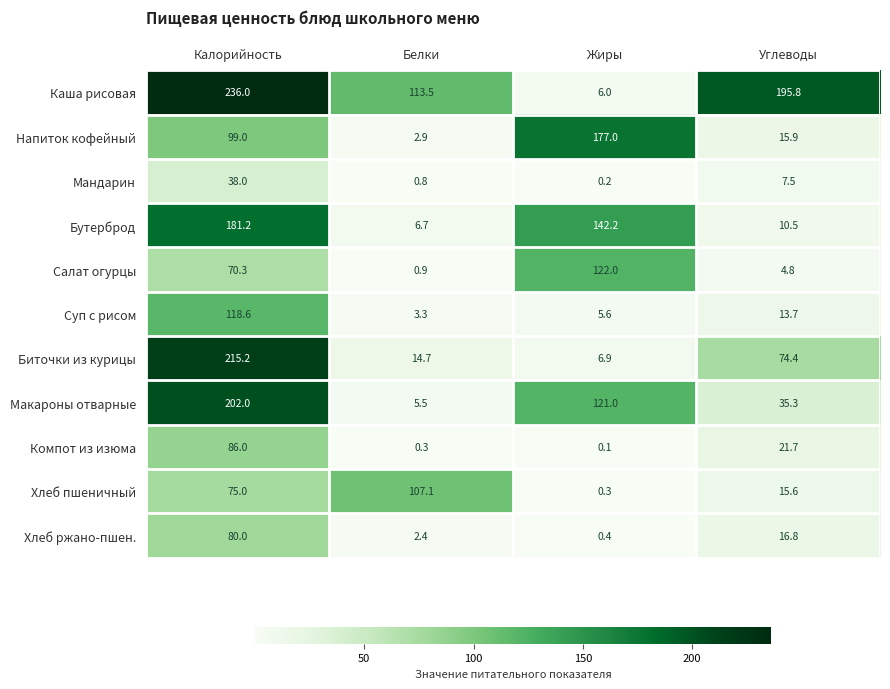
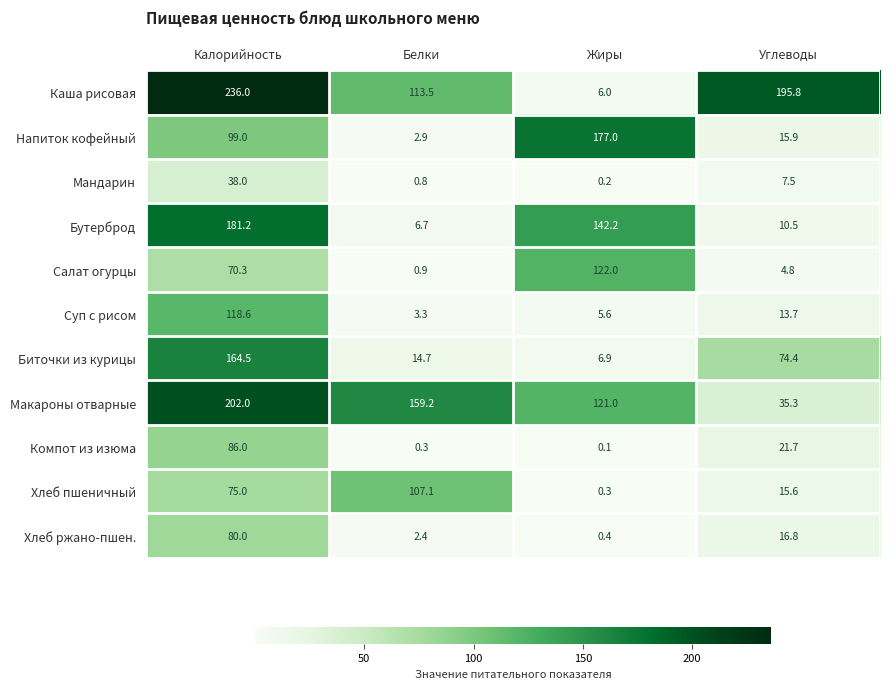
Биточки из курицы, Калорийность: 215.2 -> 164.5
Макароны отварные, Белки: 5.5 -> 159.2
